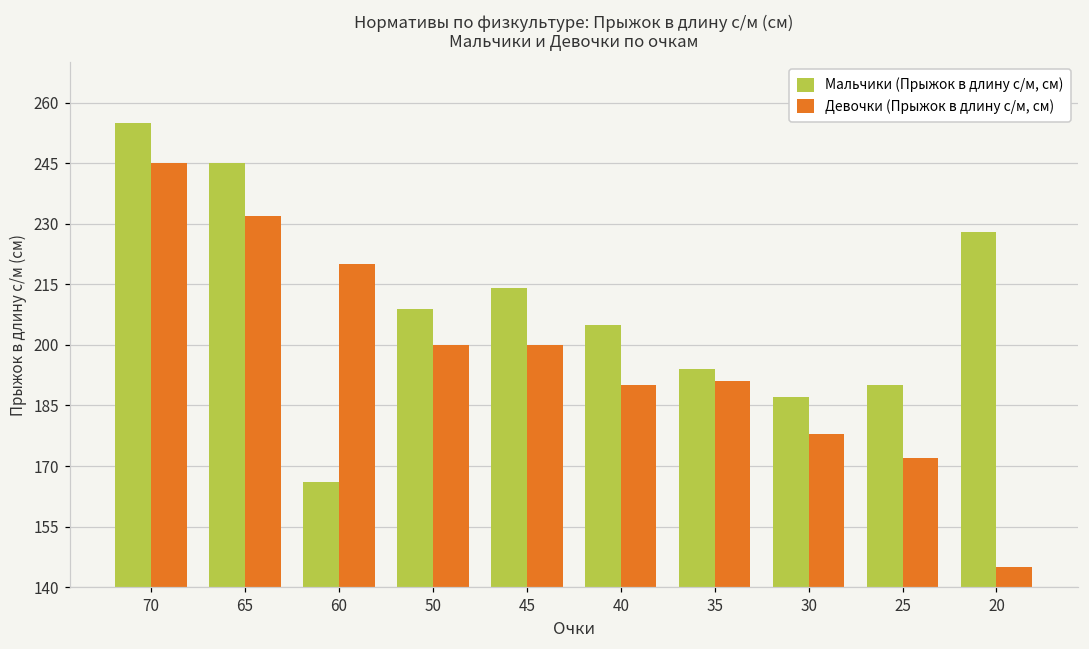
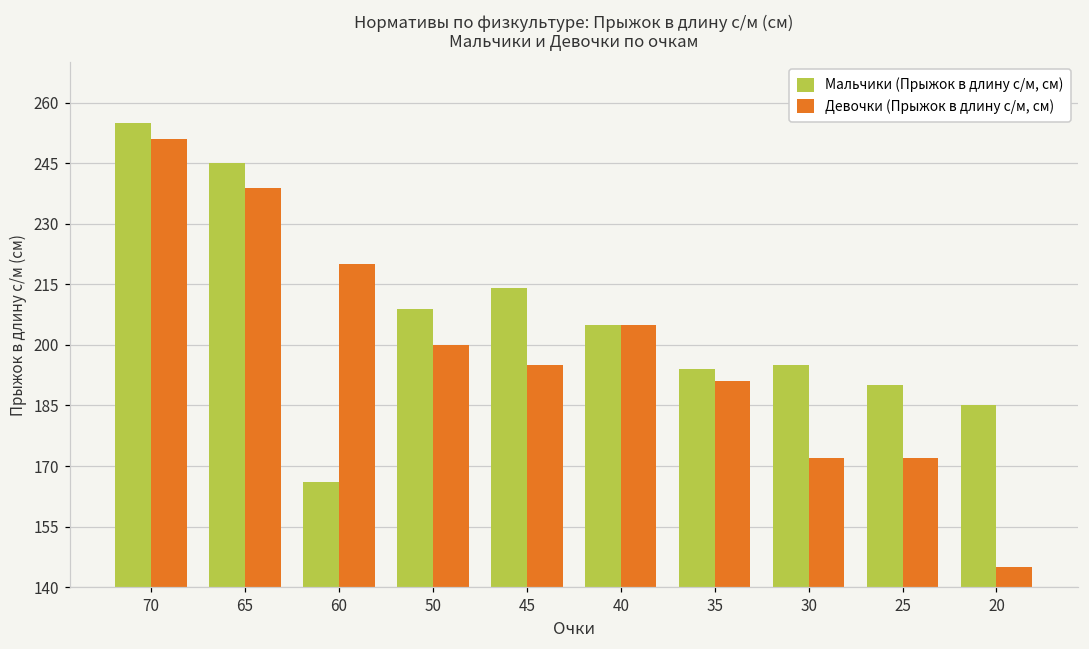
Девочки (Прыжок в длину с/м, см), 70: 245 -> 251
Девочки (Прыжок в длину с/м, см), 65: 232 -> 239
Девочки (Прыжок в длину с/м, см), 45: 200 -> 195
Девочки (Прыжок в длину с/м, см), 40: 190 -> 205
Мальчики (Прыжок в длину с/м, см), 30: 187 -> 195
Девочки (Прыжок в длину с/м, см), 30: 178 -> 172
Мальчики (Прыжок в длину с/м, см), 20: 228 -> 185
